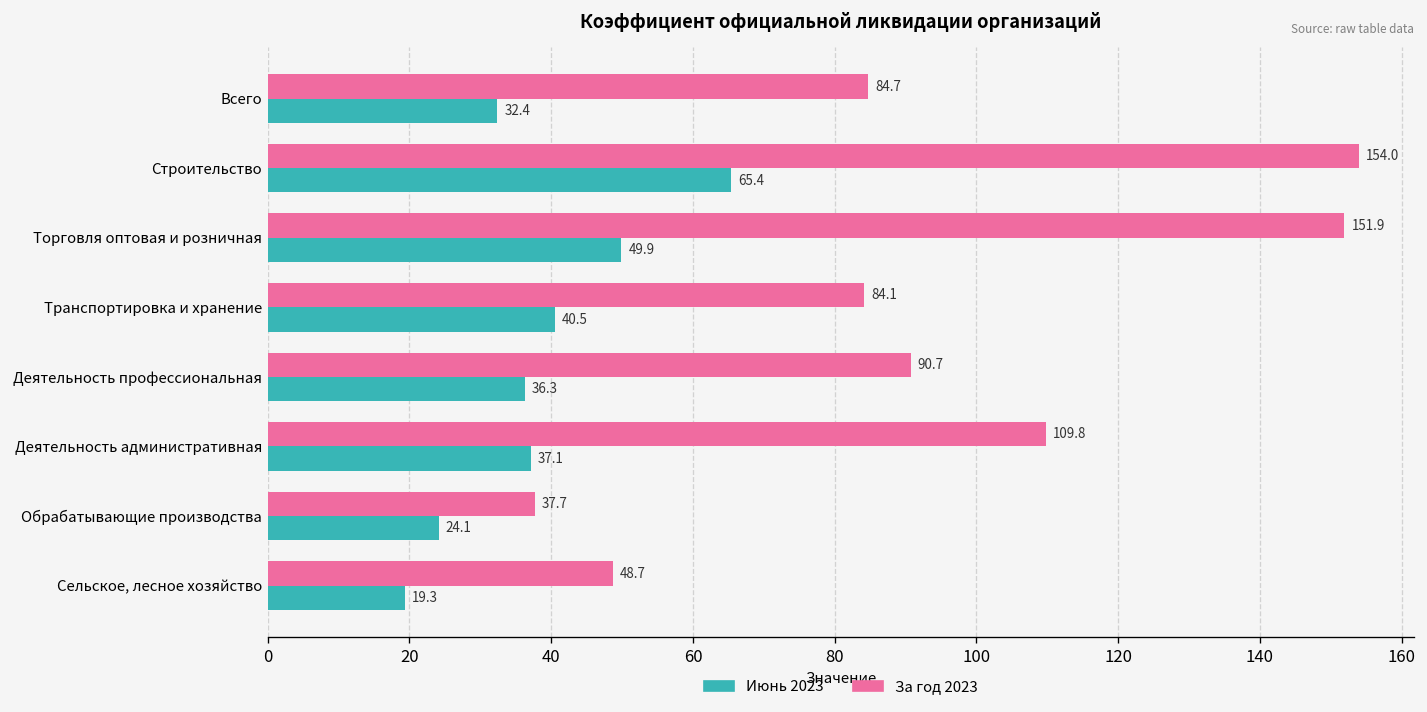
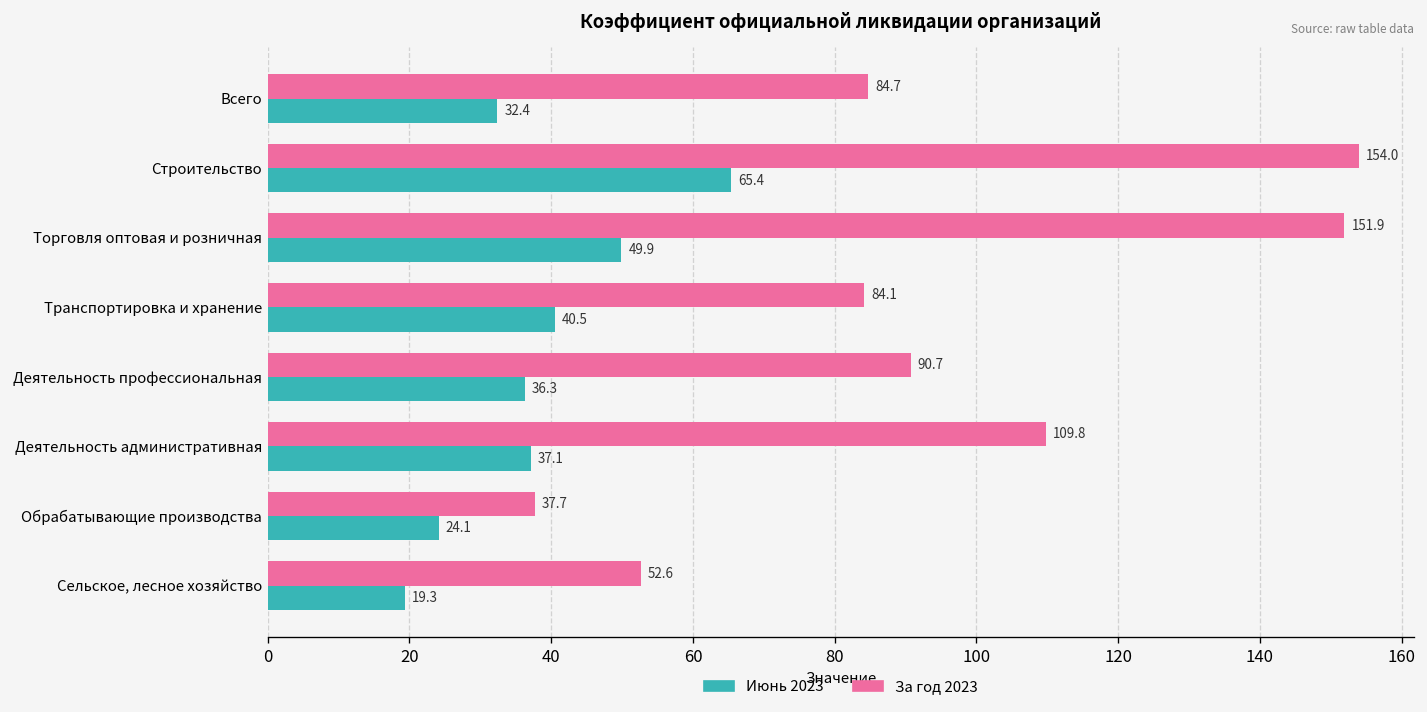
За год 2023, Сельское, лесное хозяйство: 48.7 -> 52.6
